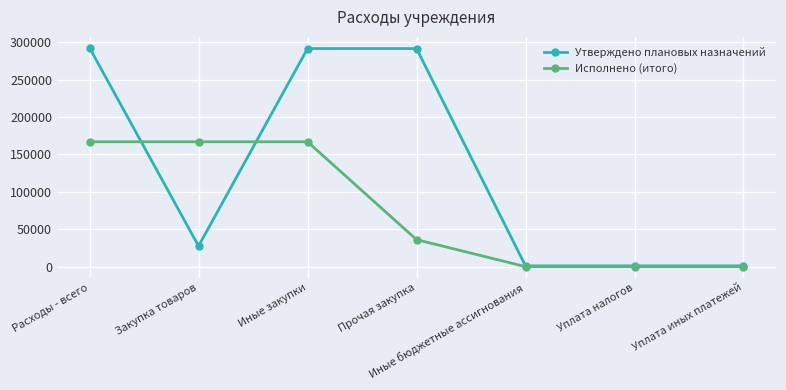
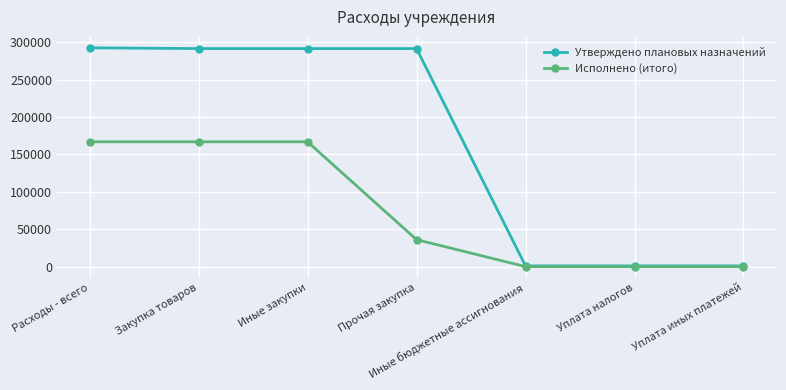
Утверждено плановых назначений, Закупка товаров: 30000 -> 290000
